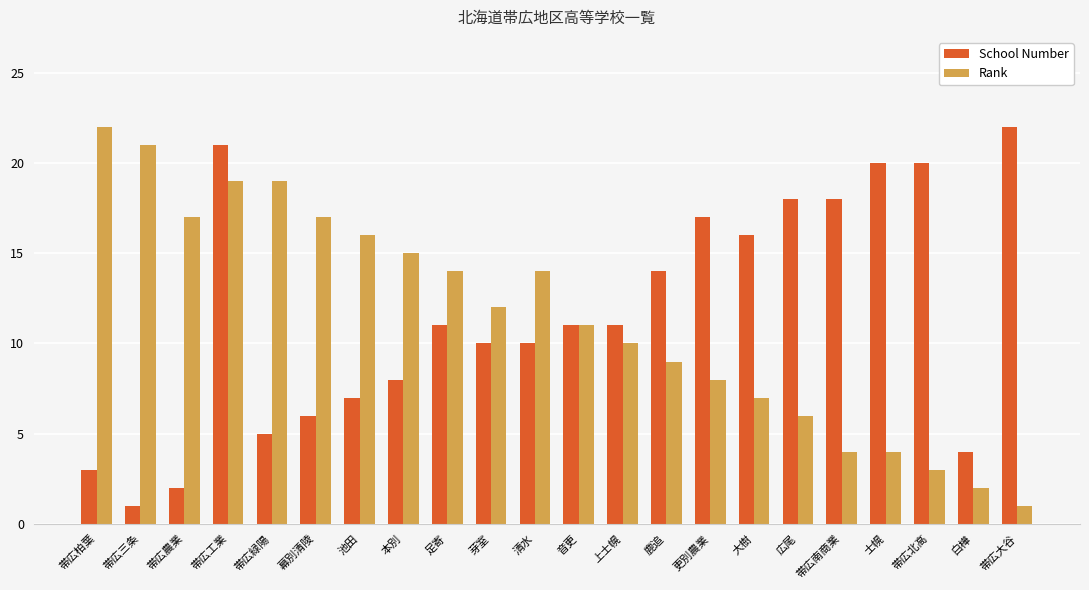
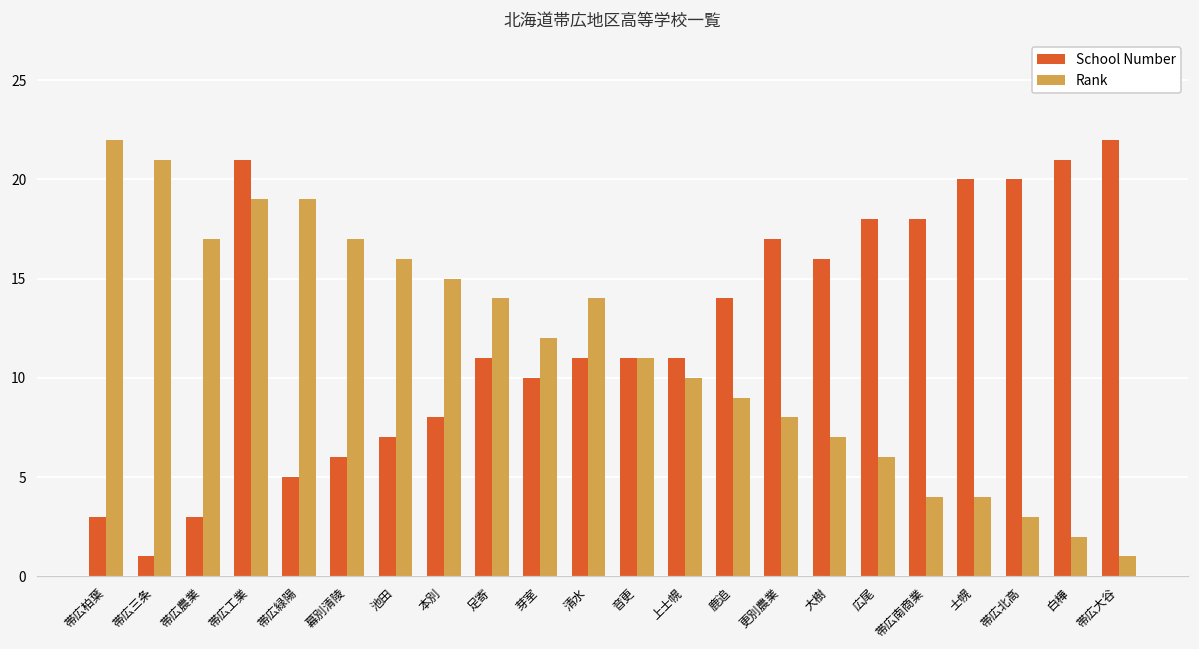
School Number, 帯広農業: 2 -> 3
School Number, 清水: 10 -> 11
School Number, 白樺: 4 -> 21
